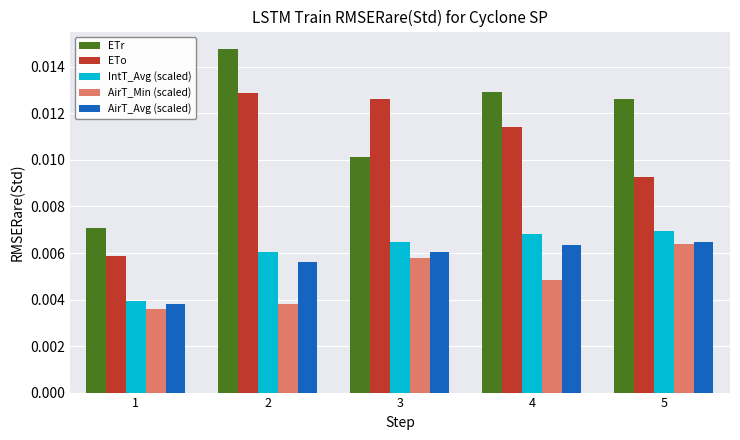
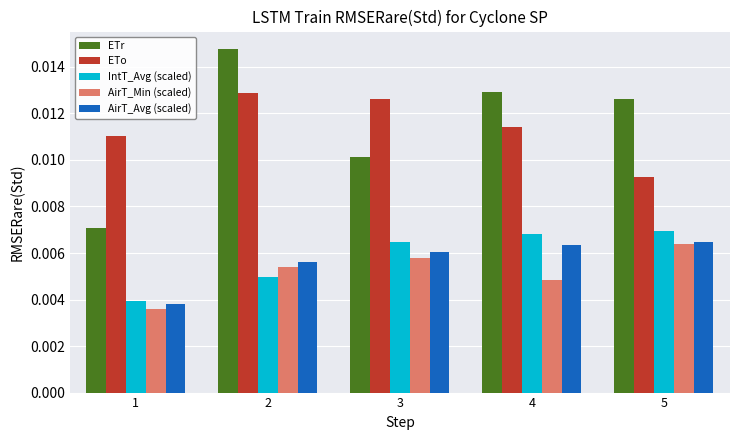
ETo, 1: 0.0059 -> 0.0110
IntT_Avg (scaled), 2: 0.0061 -> 0.0050
AirT_Min (scaled), 2: 0.0038 -> 0.0054
